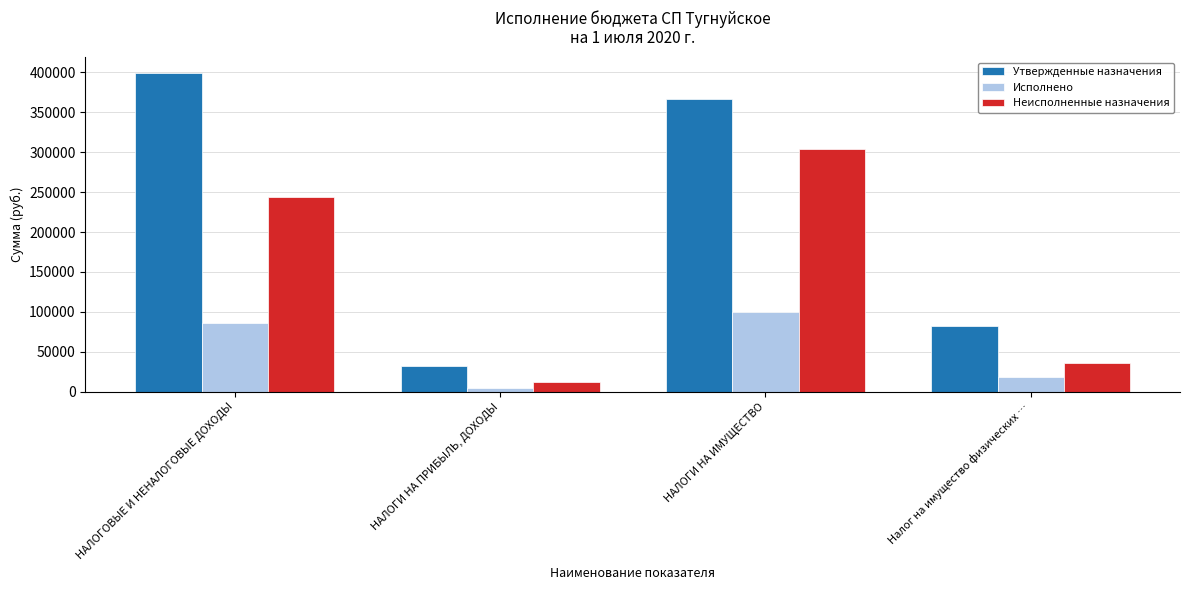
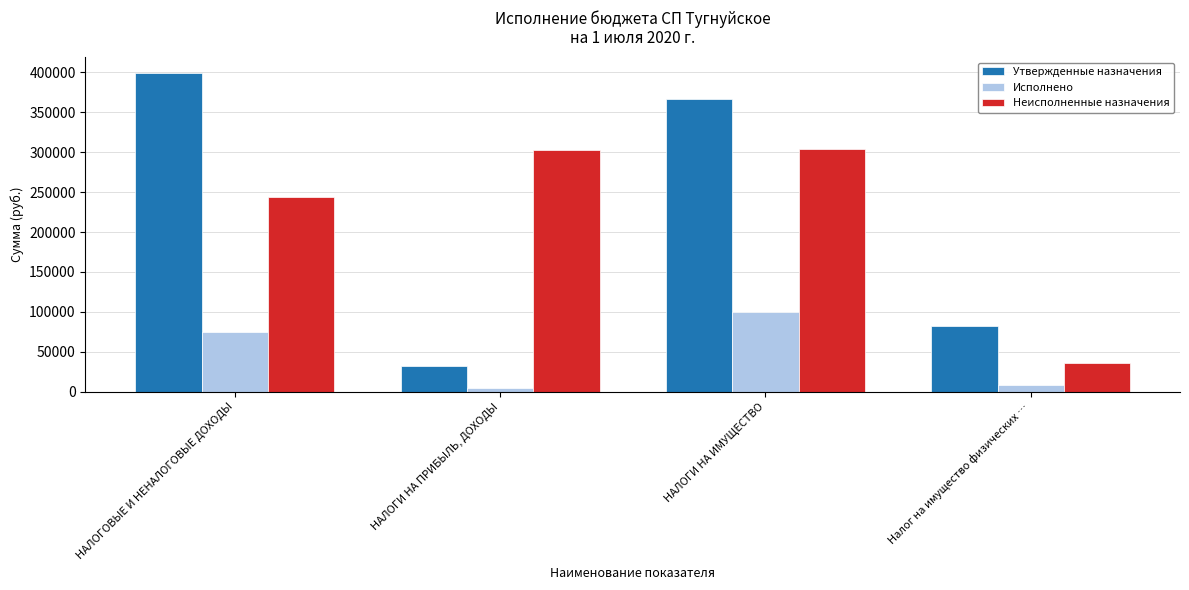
Исполнено, НАЛОГОВЫЕ И НЕНАЛОГОВЫЕ ДОХОДЫ: 90000 -> 70000
Неисполненные назначения, НАЛОГИ НА ПРИБЫЛЬ, ДОХОДЫ: 10000 -> 300000
Исполнено, Налог на имущество физических …: 20000 -> 10000
